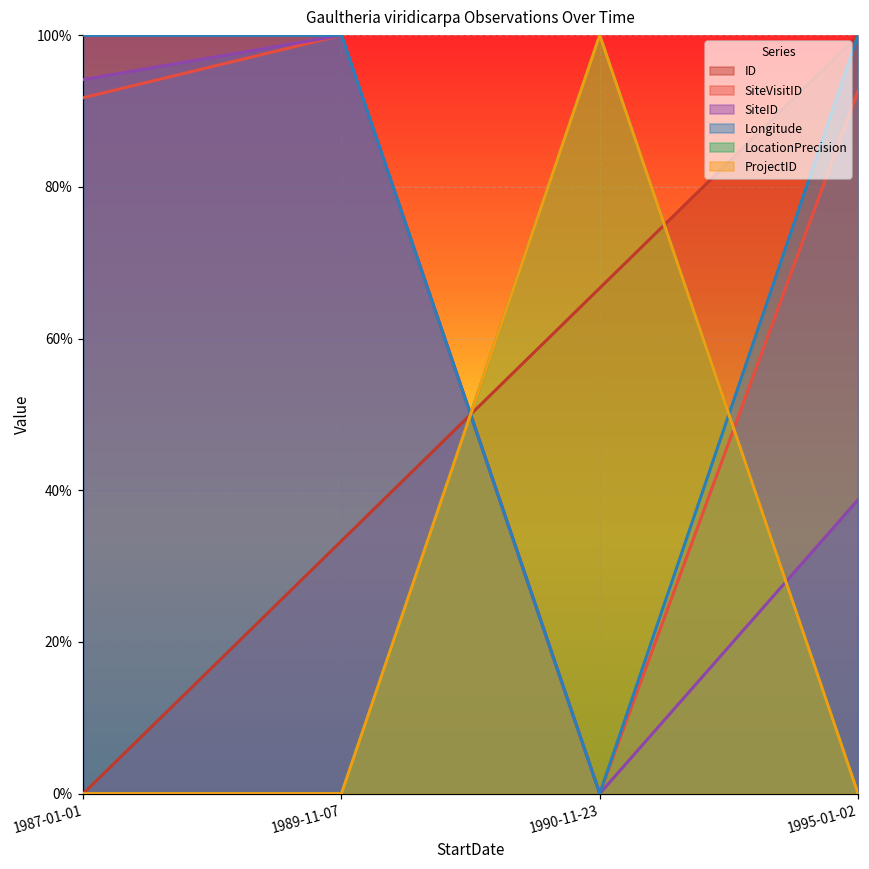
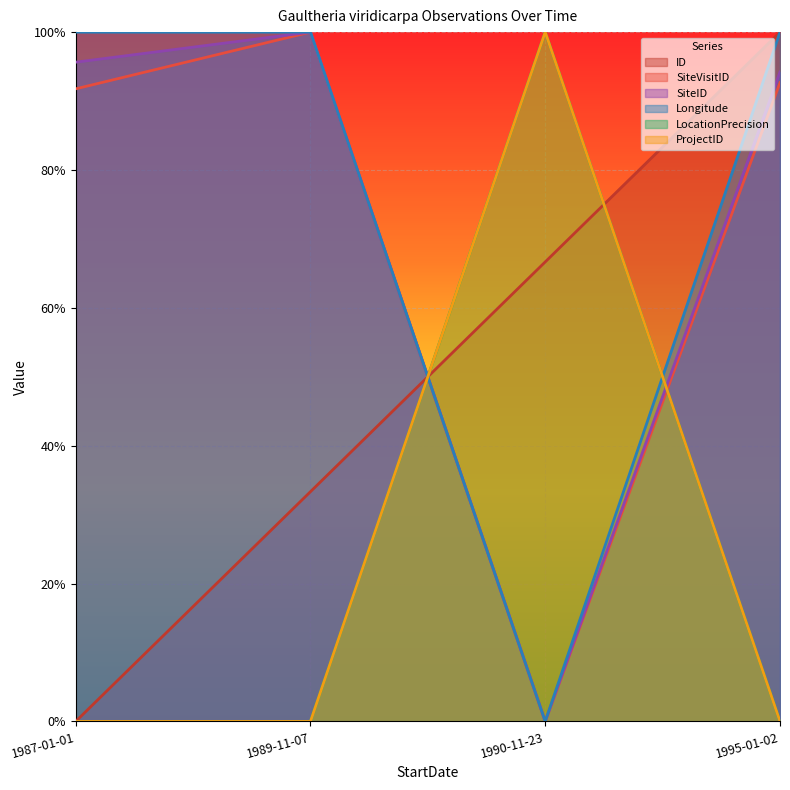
SiteID, 1987-01-01: 94% -> 96%
SiteID, 1995-01-02: 39% -> 94%
